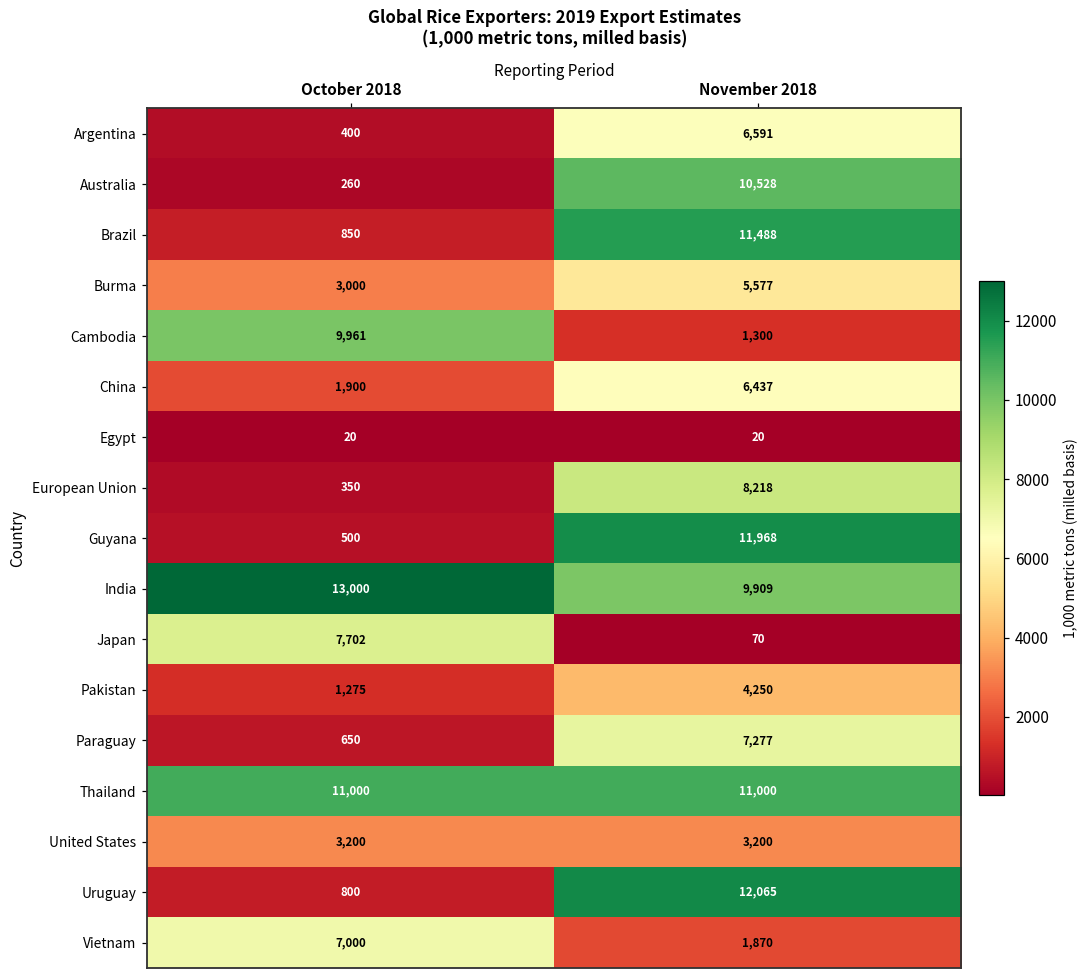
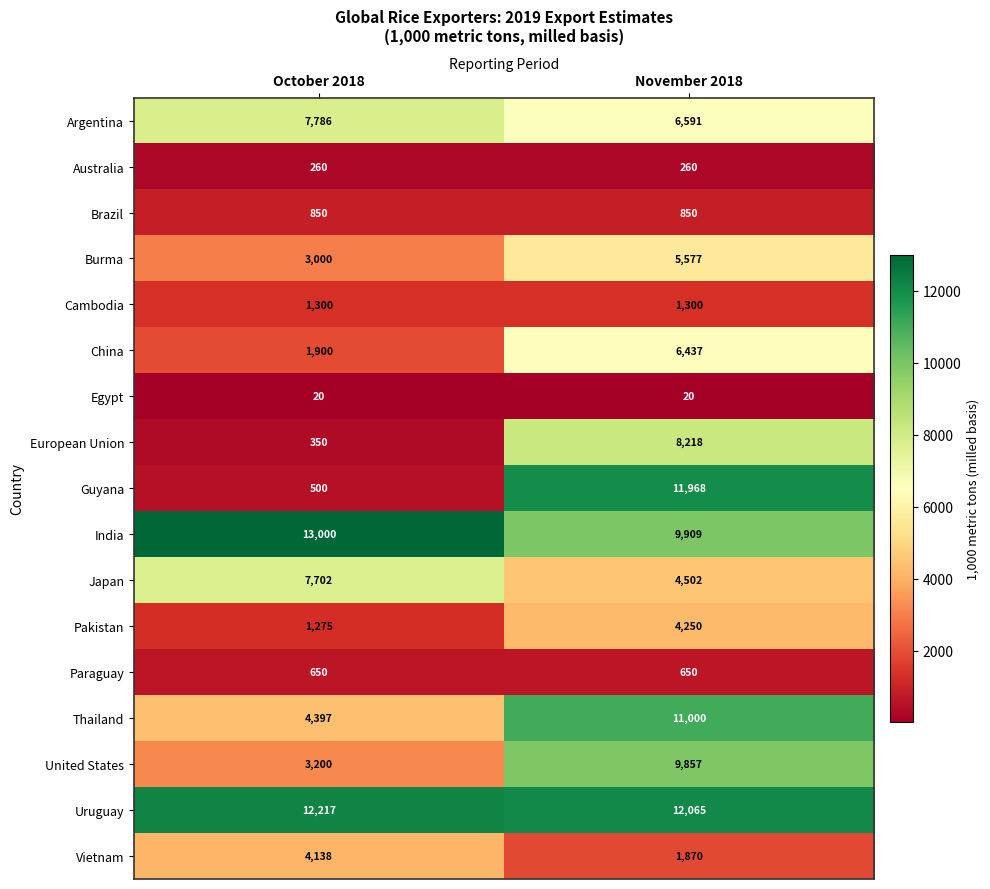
Argentina, October 2018: 400 -> 7,786
Australia, November 2018: 10,528 -> 260
Brazil, November 2018: 11,488 -> 850
Cambodia, October 2018: 9,961 -> 1,300
Japan, November 2018: 70 -> 4,502
Paraguay, November 2018: 7,277 -> 650
Thailand, October 2018: 11,000 -> 4,397
United States, November 2018: 3,200 -> 9,857
Uruguay, October 2018: 800 -> 12,217
Vietnam, October 2018: 7,000 -> 4,138
